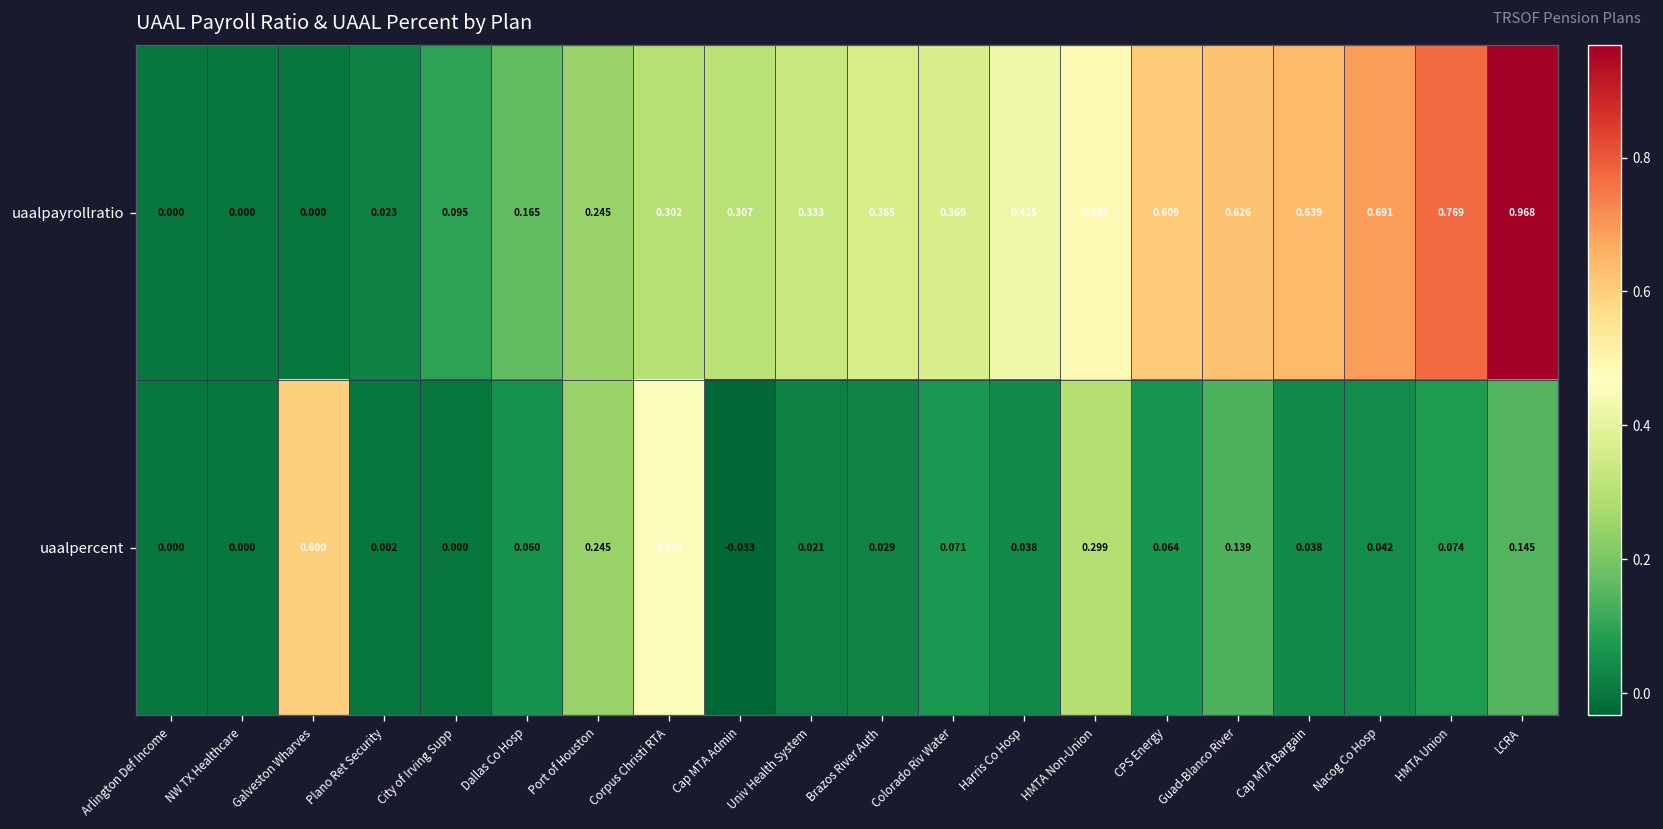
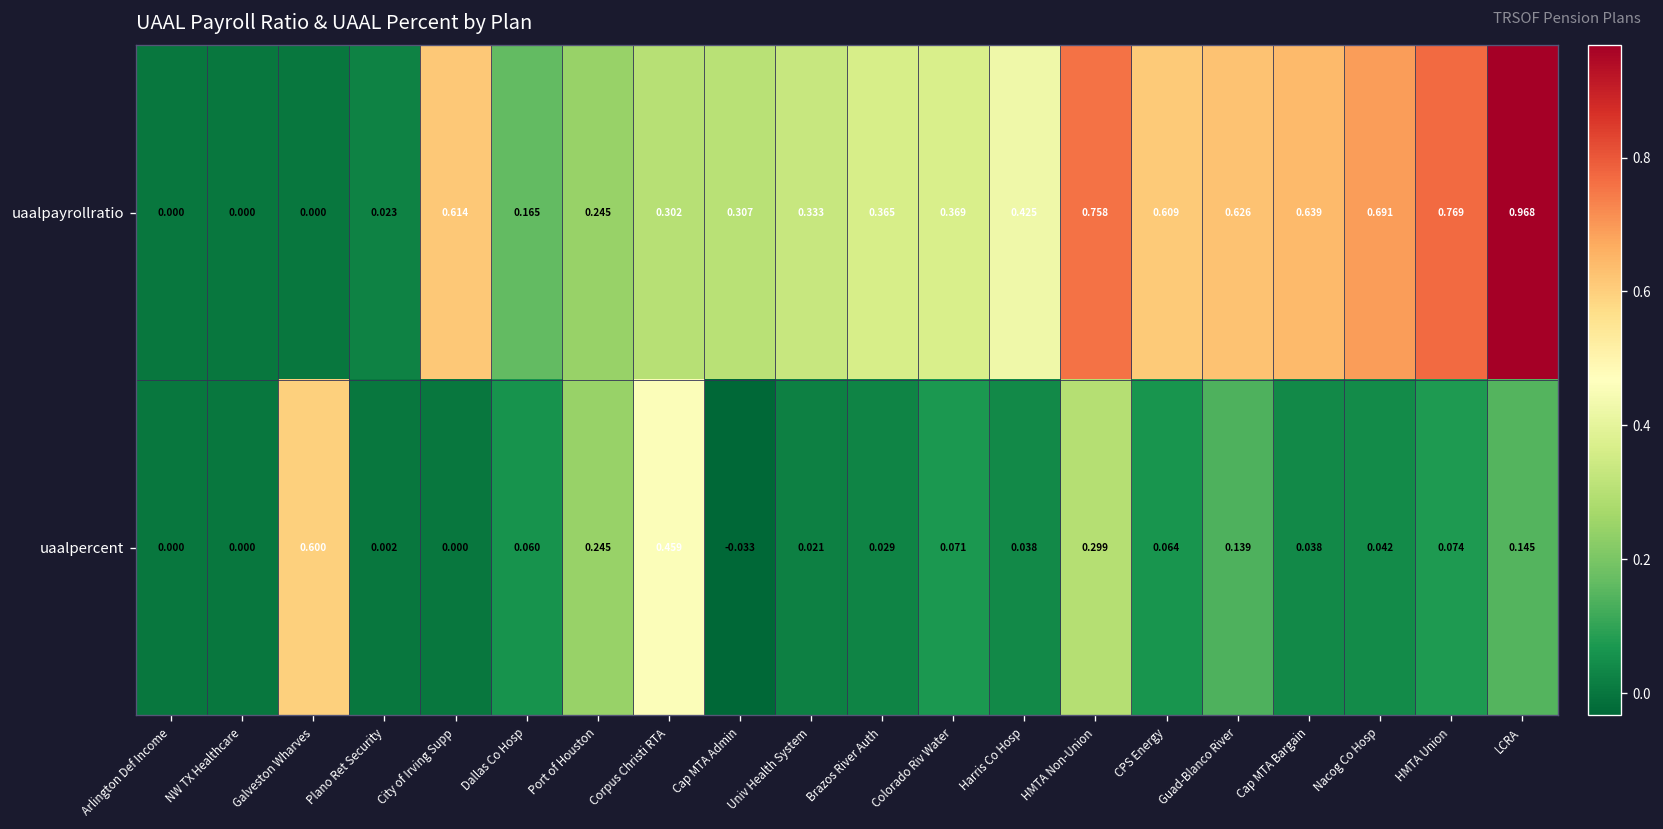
uaalpayrollratio, City of Irving Supp: 0.095 -> 0.614
uaalpayrollratio, HMTA Non-Union: 0.485 -> 0.758
